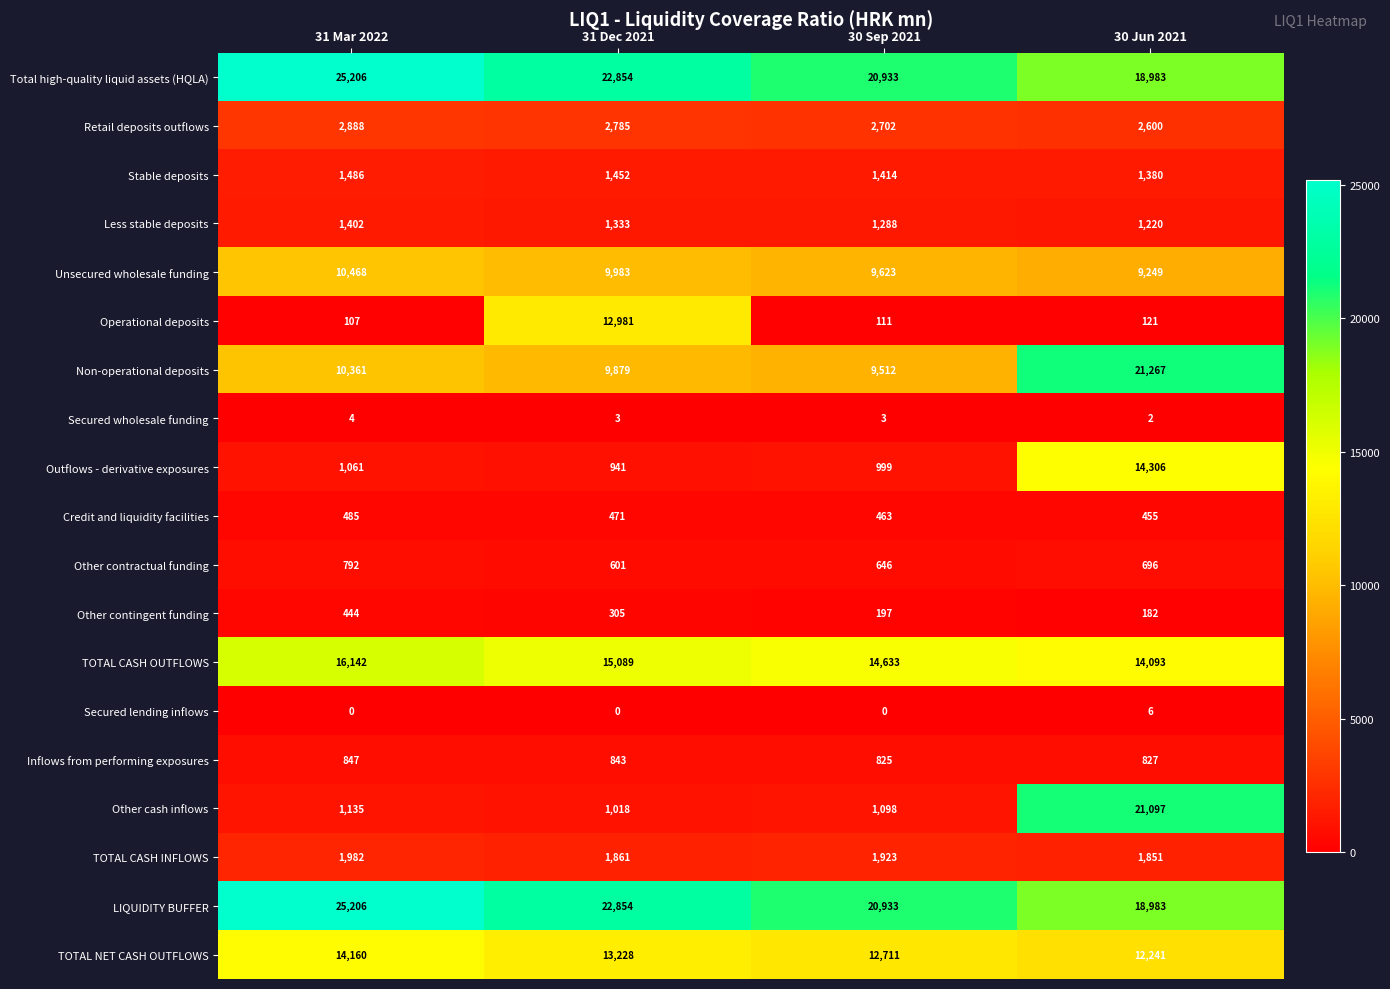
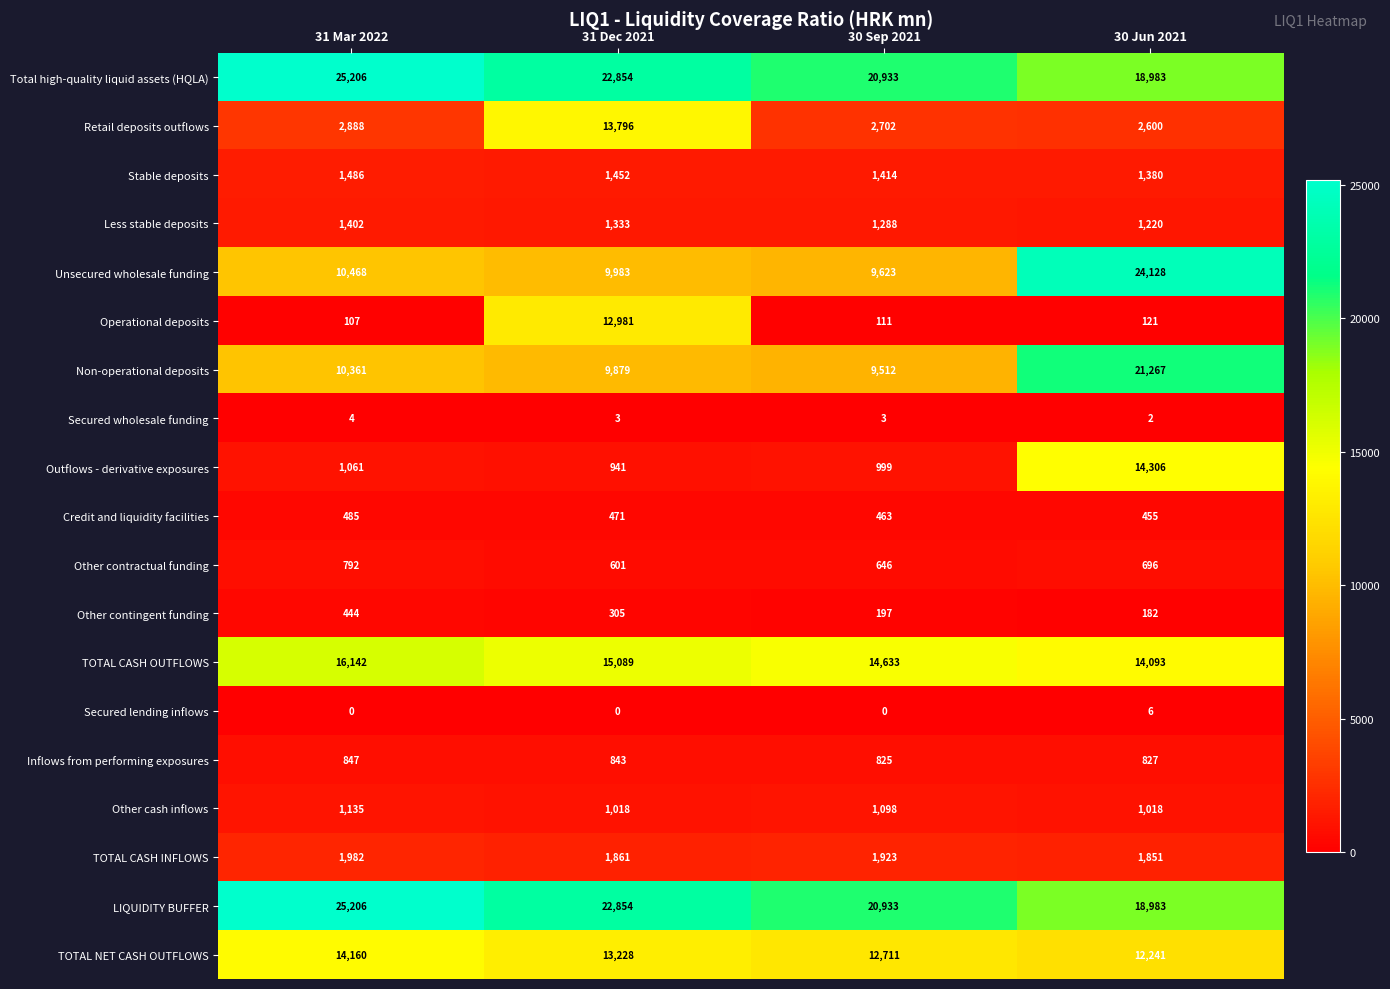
Retail deposits outflows, 31 Dec 2021: 2,785 -> 13,796
Unsecured wholesale funding, 30 Jun 2021: 9,249 -> 24,128
Other cash inflows, 30 Jun 2021: 21,097 -> 1,018
